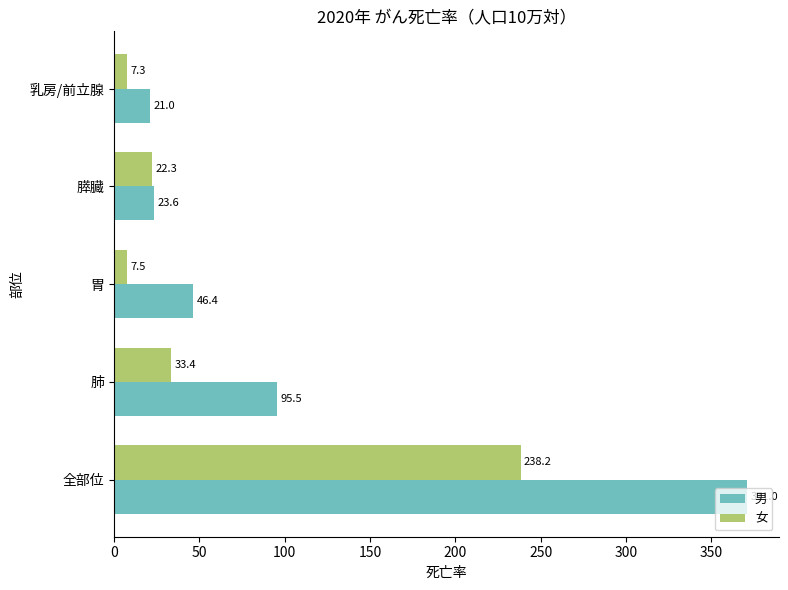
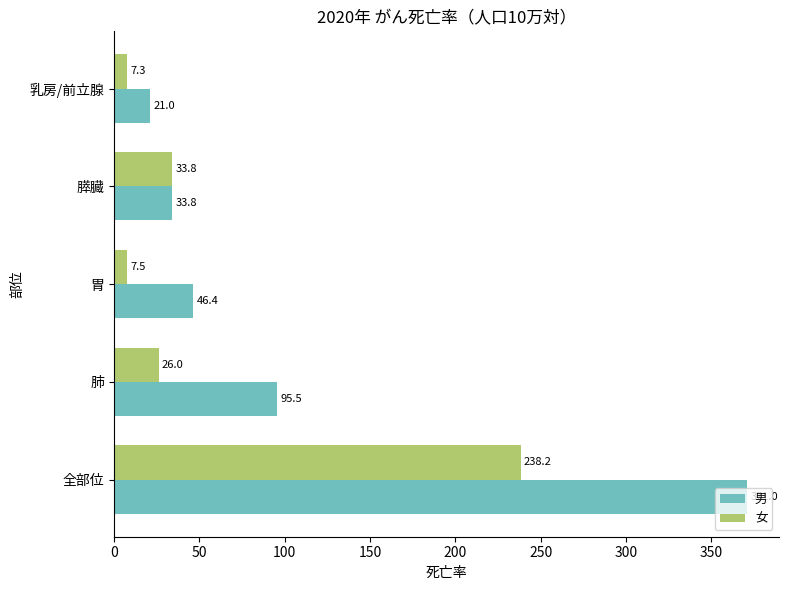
女, 膵臓: 22.3 -> 33.8
男, 膵臓: 23.6 -> 33.8
女, 肺: 33.4 -> 26.0
